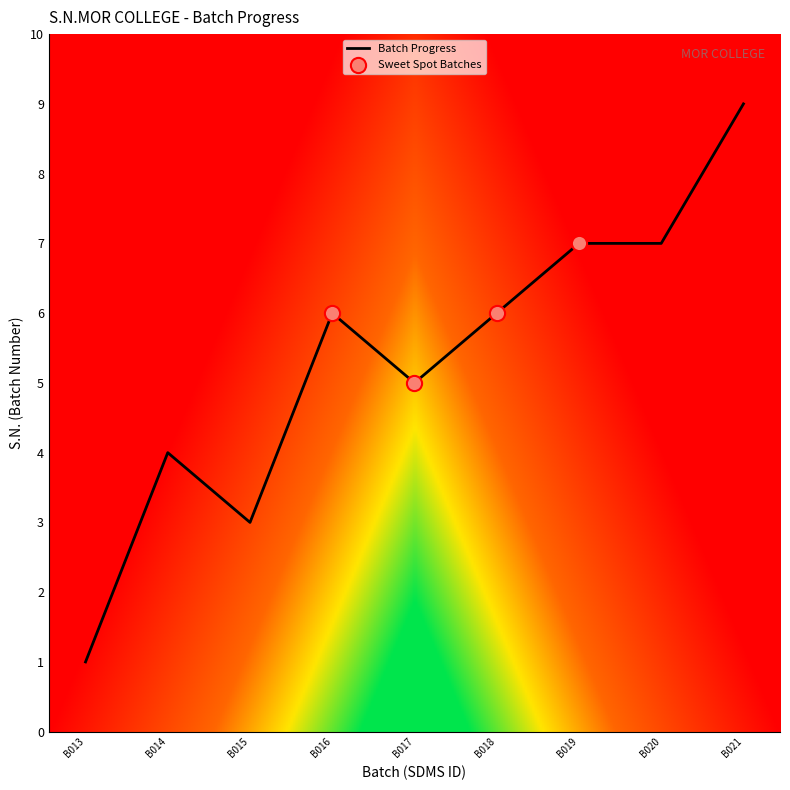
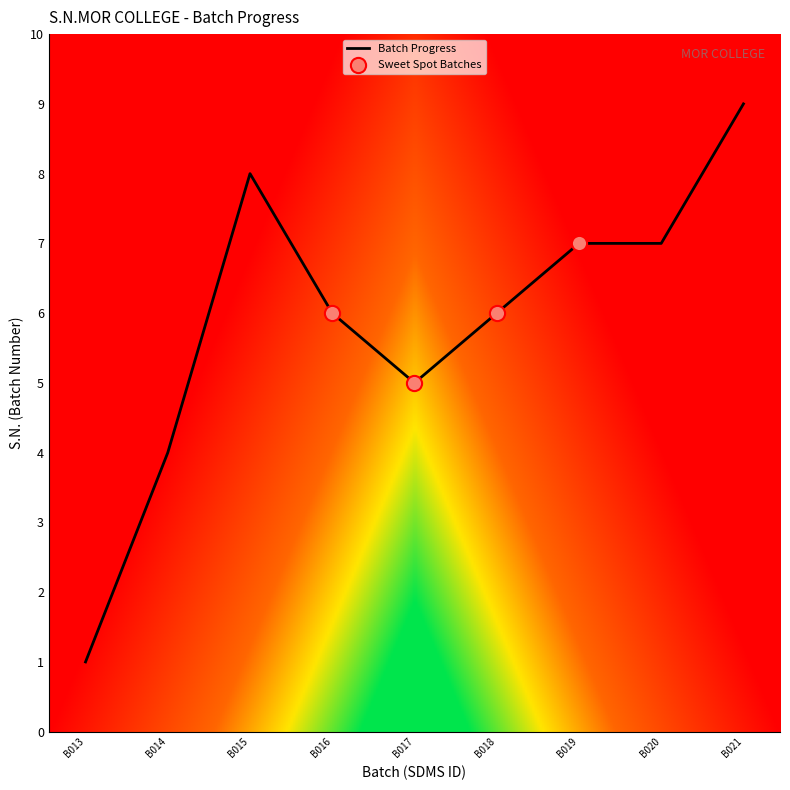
Batch Progress, B015: 3 -> 8
